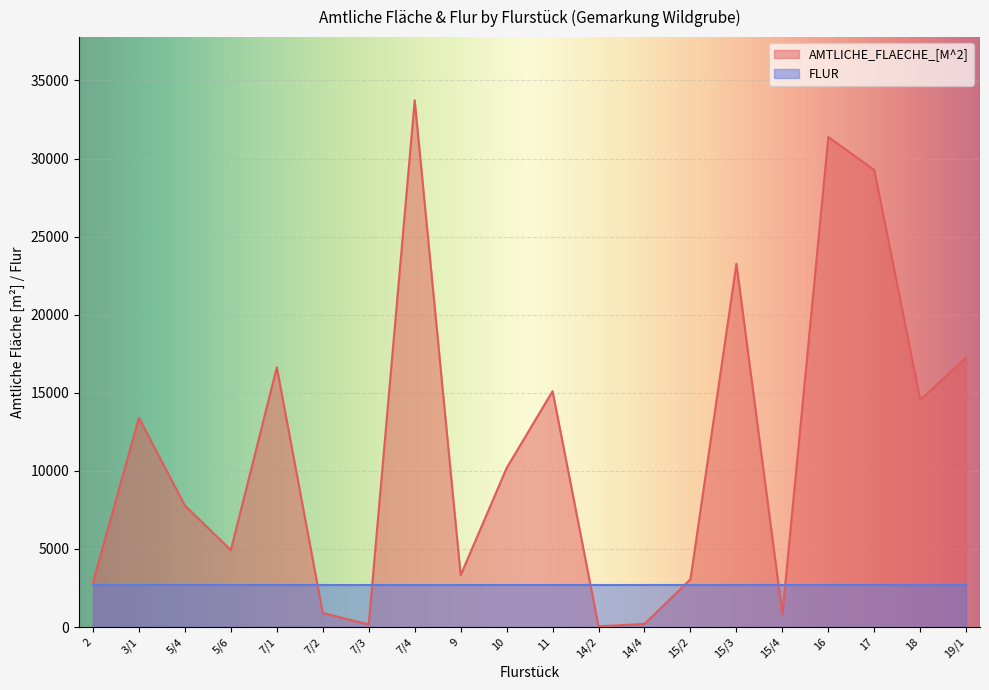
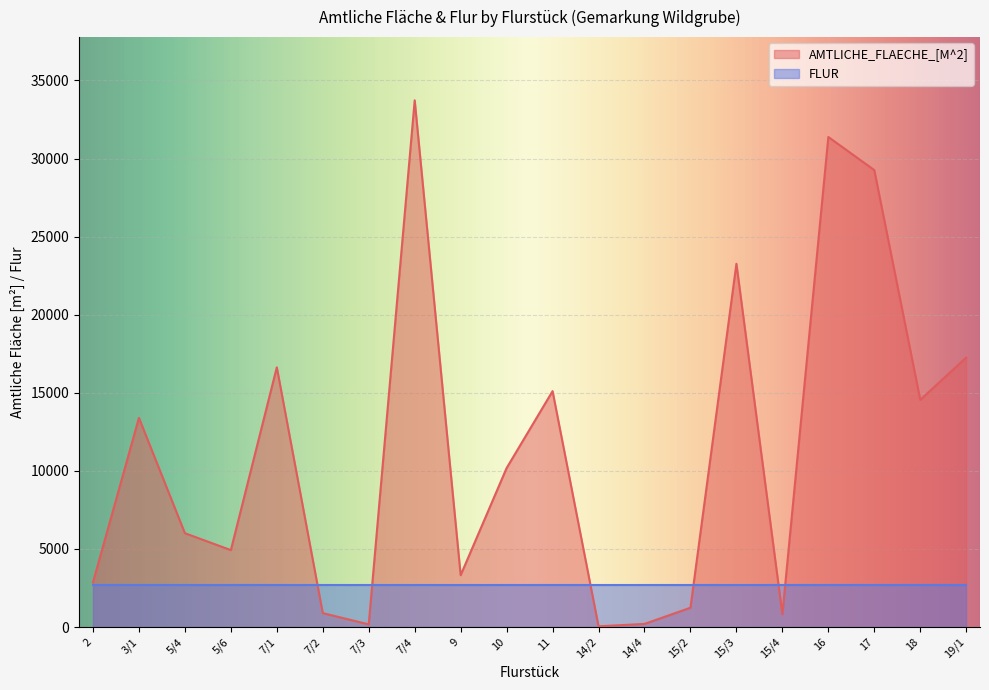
AMTLICHE_FLAECHE_[M^2], 5/4: 7800 -> 6000
AMTLICHE_FLAECHE_[M^2], 15/2: 3100 -> 1200
